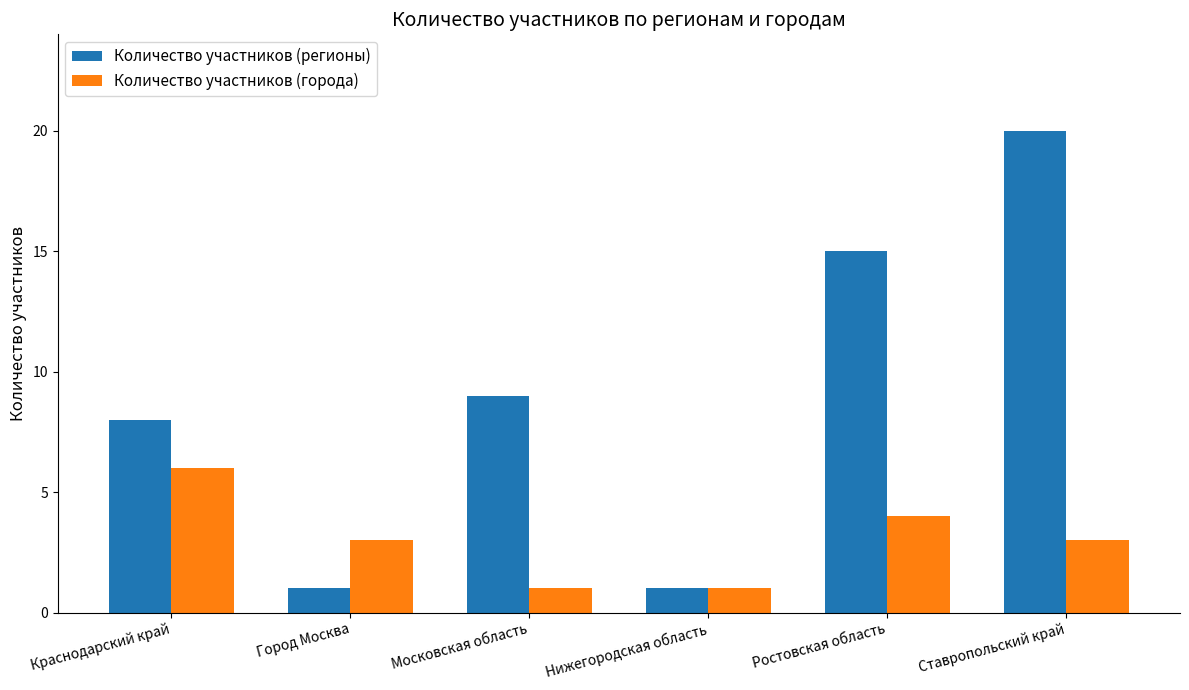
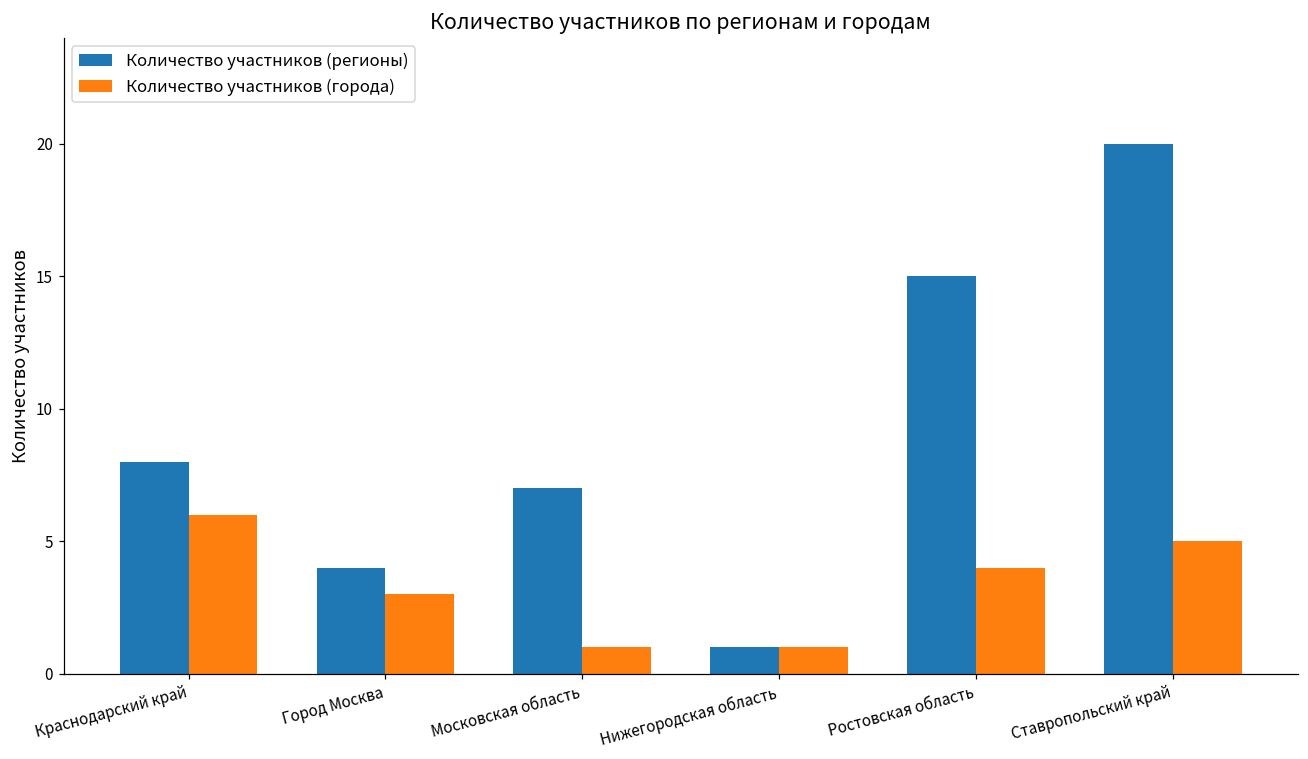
Количество участников (регионы), Город Москва: 1 -> 4
Количество участников (регионы), Московская область: 9 -> 7
Количество участников (города), Ставропольский край: 3 -> 5
